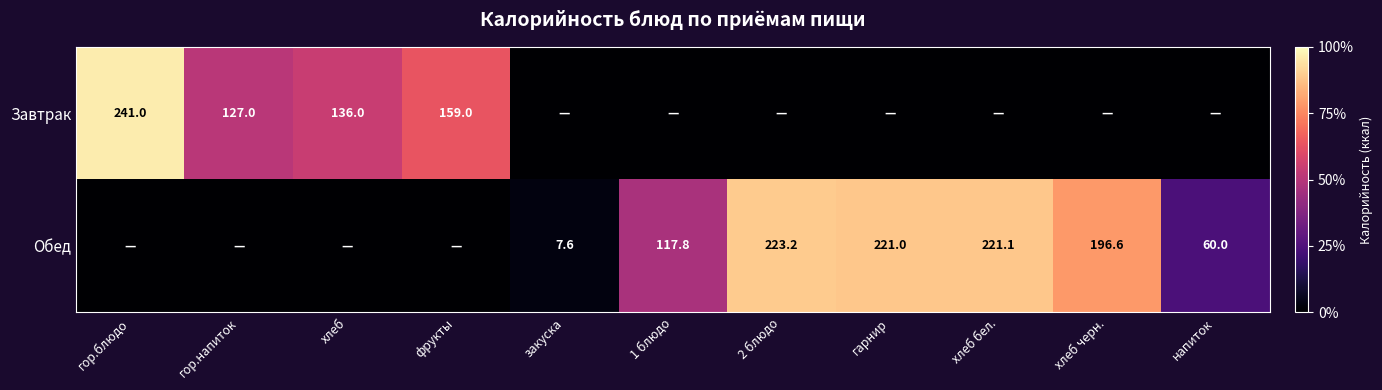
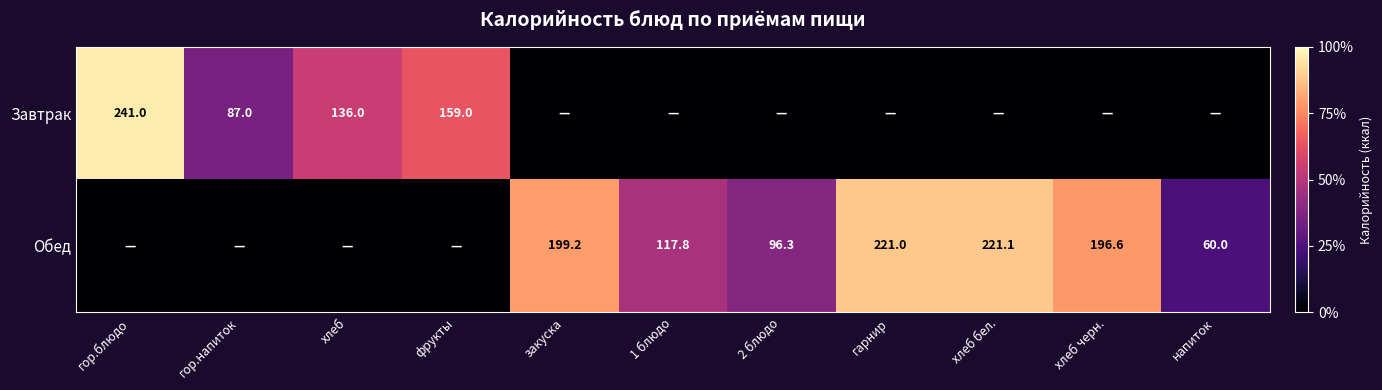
Завтрак, гор.напиток: 127.0 -> 87.0
Обед, закуска: 7.6 -> 199.2
Обед, 2 блюдо: 223.2 -> 96.3
